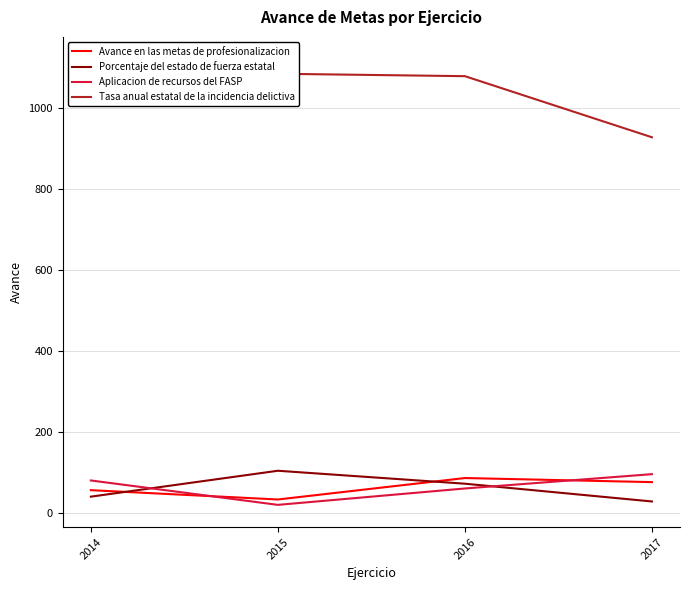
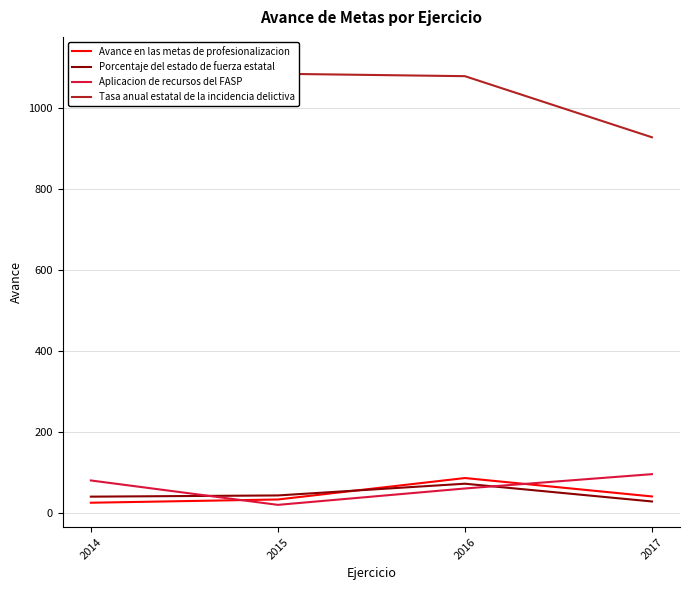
Avance en las metas de profesionalizacion, 2014: 60 -> 30
Porcentaje del estado de fuerza estatal, 2015: 100 -> 40
Avance en las metas de profesionalizacion, 2017: 80 -> 40
